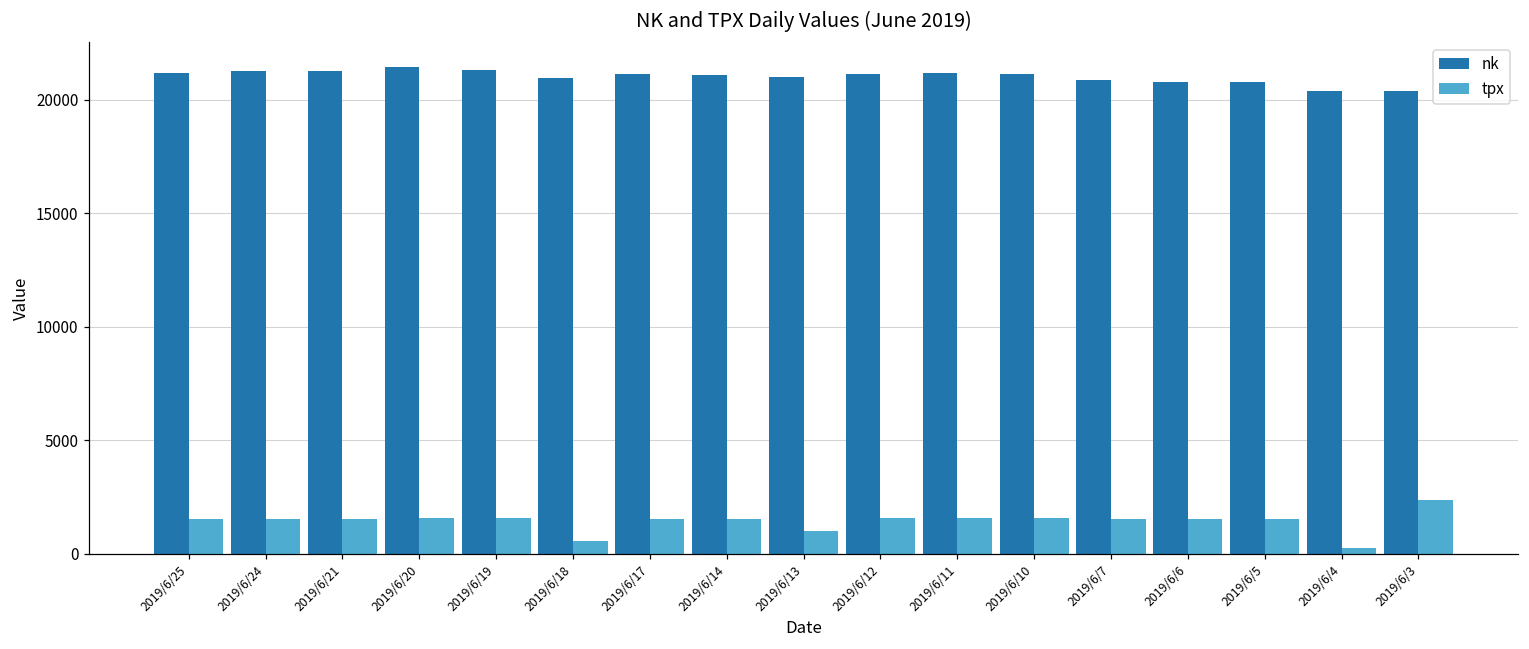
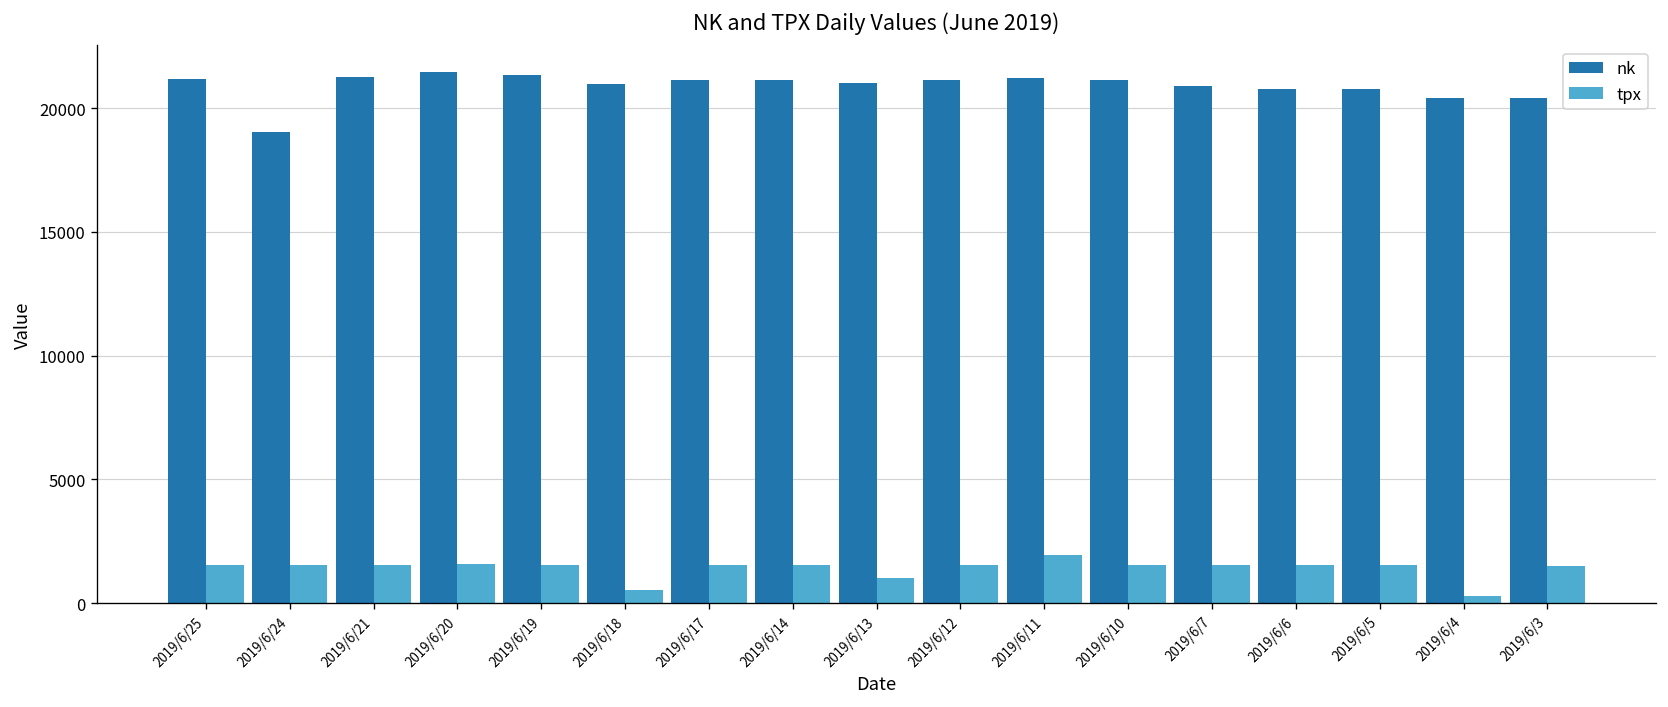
nk, 2019/6/24: 21300 -> 19000
tpx, 2019/6/11: 1600 -> 1900
tpx, 2019/6/3: 2400 -> 1500
